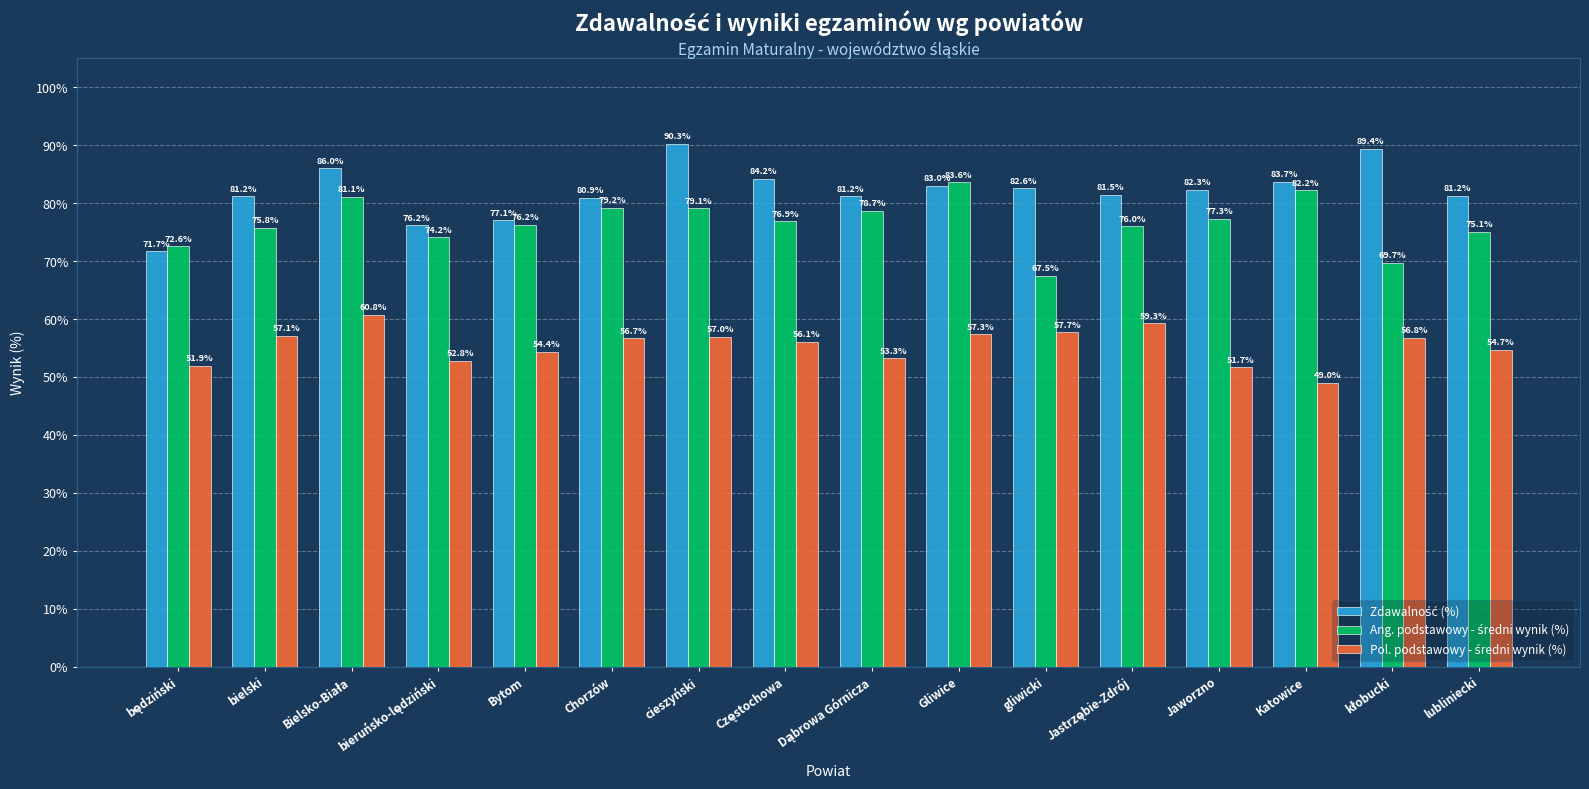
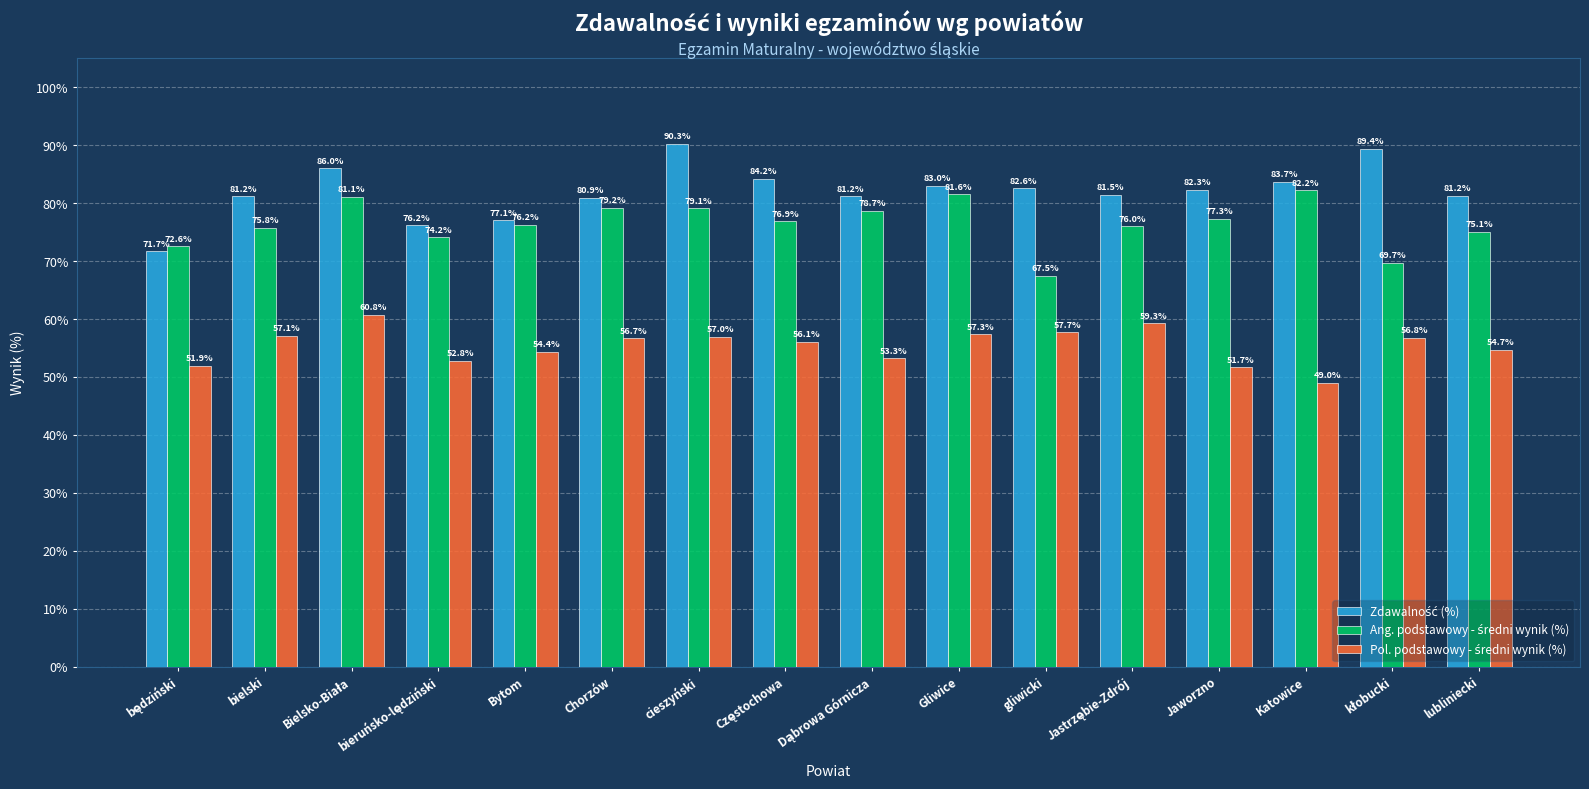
Ang. podstawowy - średni wynik (%), Gliwice: 83.6% -> 81.6%
